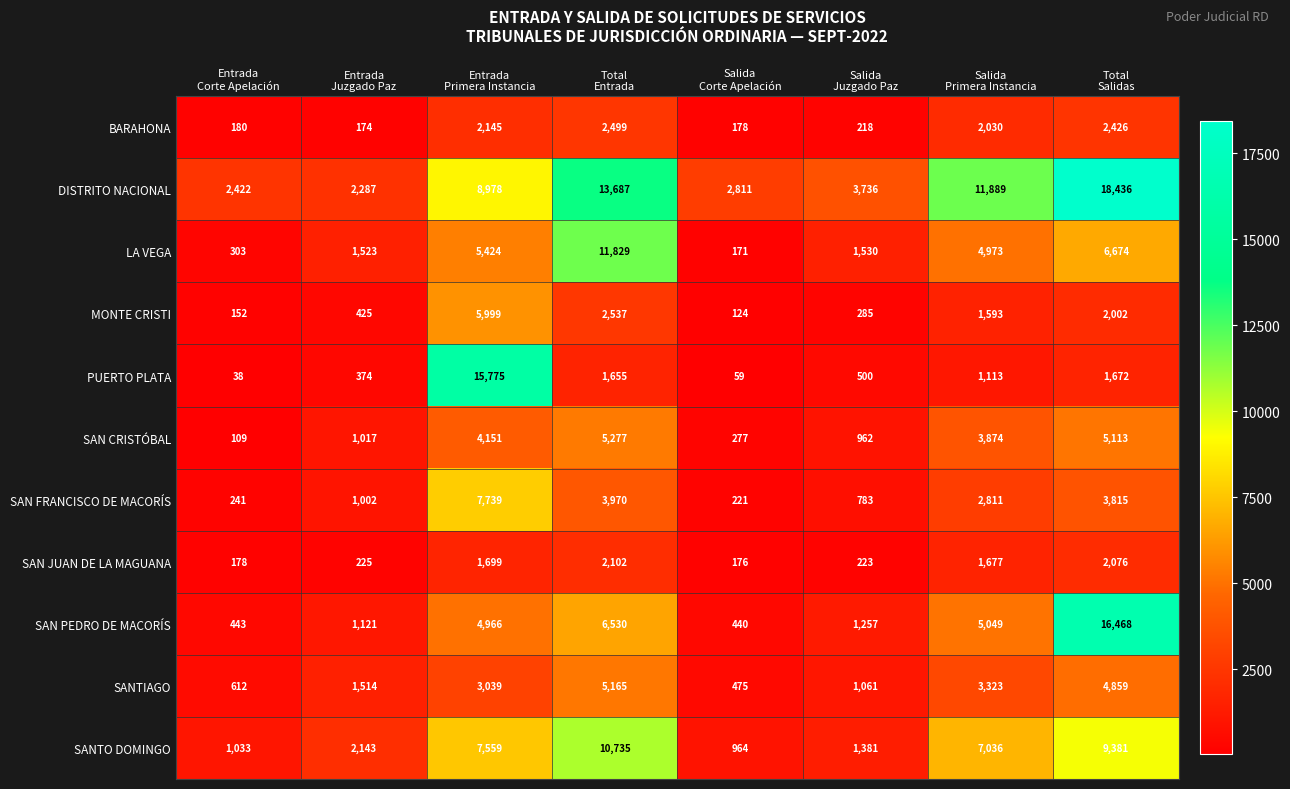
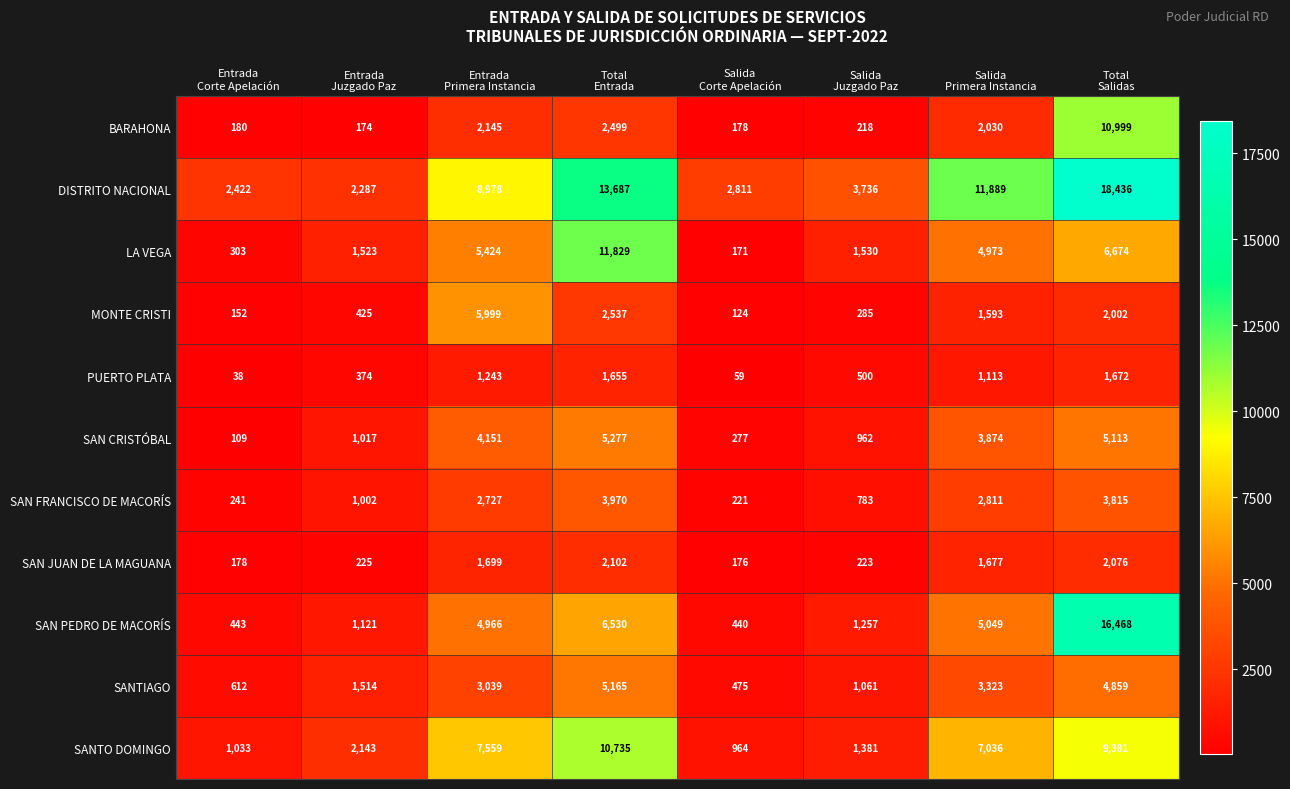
BARAHONA, Total Salidas: 2,426 -> 10,999
PUERTO PLATA, Entrada Primera Instancia: 15,775 -> 1,243
SAN FRANCISCO DE MACORÍS, Entrada Primera Instancia: 7,739 -> 2,727
